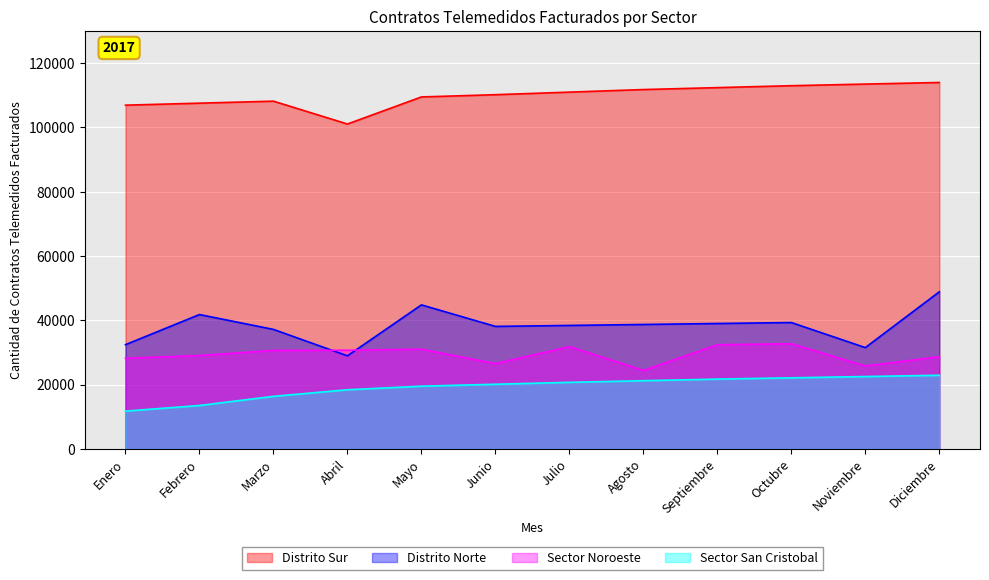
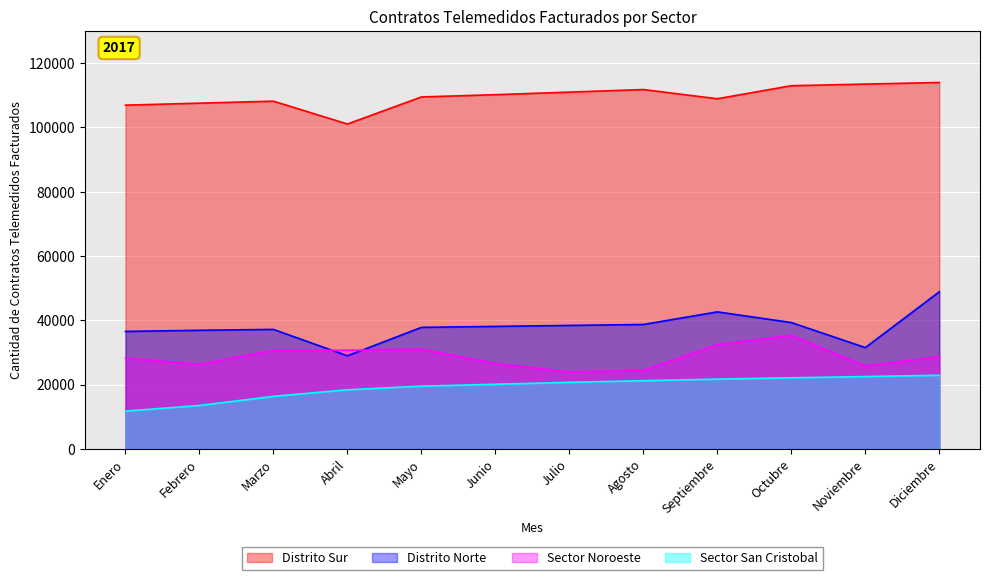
Distrito Norte, Enero: 32000 -> 37000
Distrito Norte, Febrero: 42000 -> 37000
Sector Noroeste, Febrero: 29000 -> 26000
Distrito Norte, Mayo: 45000 -> 38000
Sector Noroeste, Julio: 32000 -> 24000
Distrito Sur, Septiembre: 112000 -> 109000
Distrito Norte, Septiembre: 39000 -> 43000
Sector Noroeste, Octubre: 33000 -> 35000
